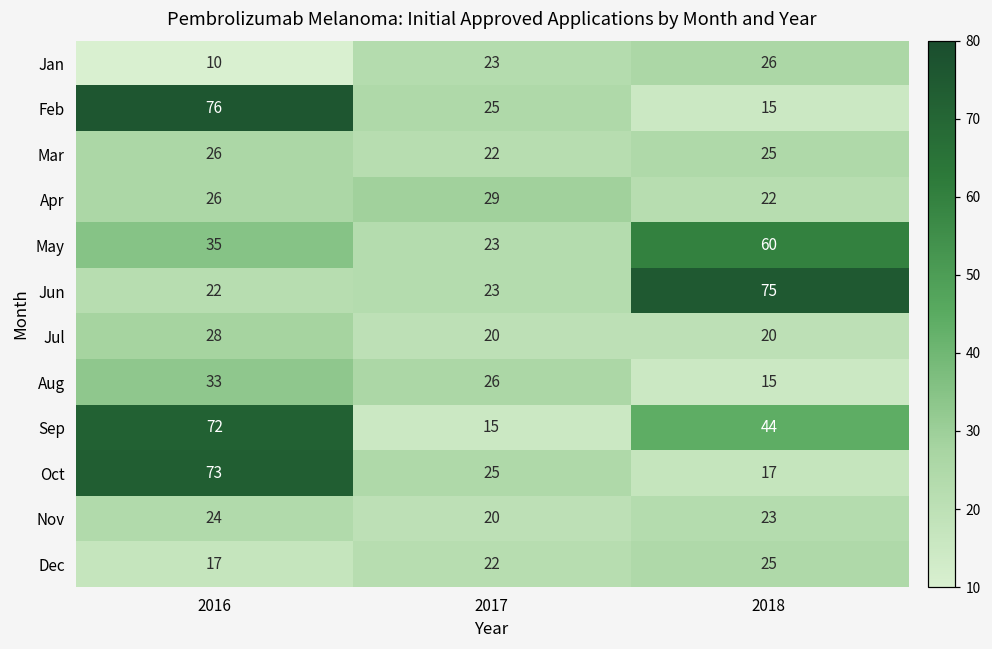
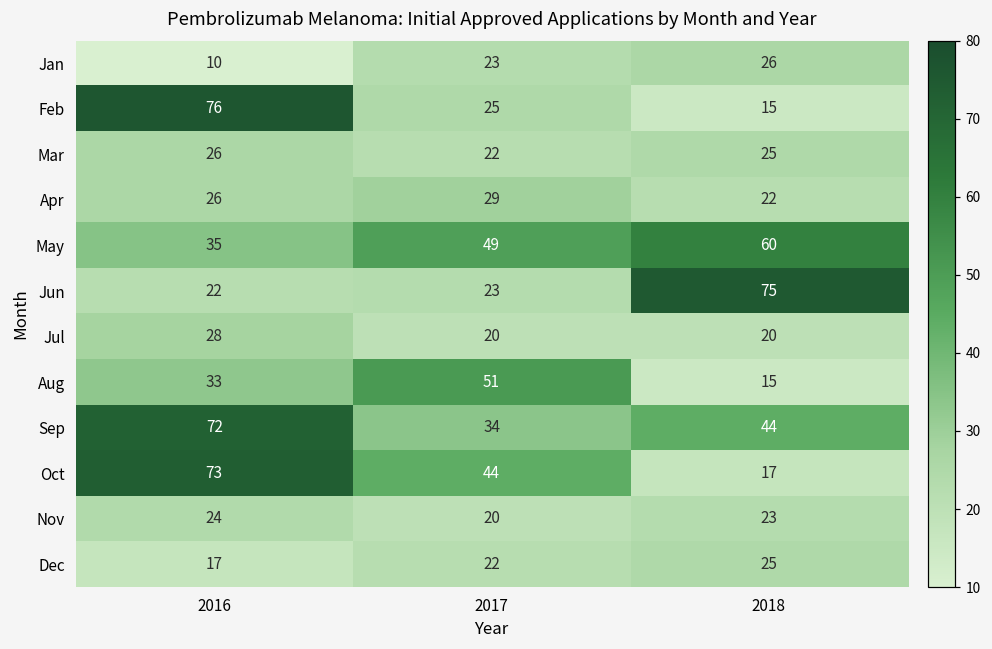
May, 2017: 23 -> 49
Aug, 2017: 26 -> 51
Sep, 2017: 15 -> 34
Oct, 2017: 25 -> 44
